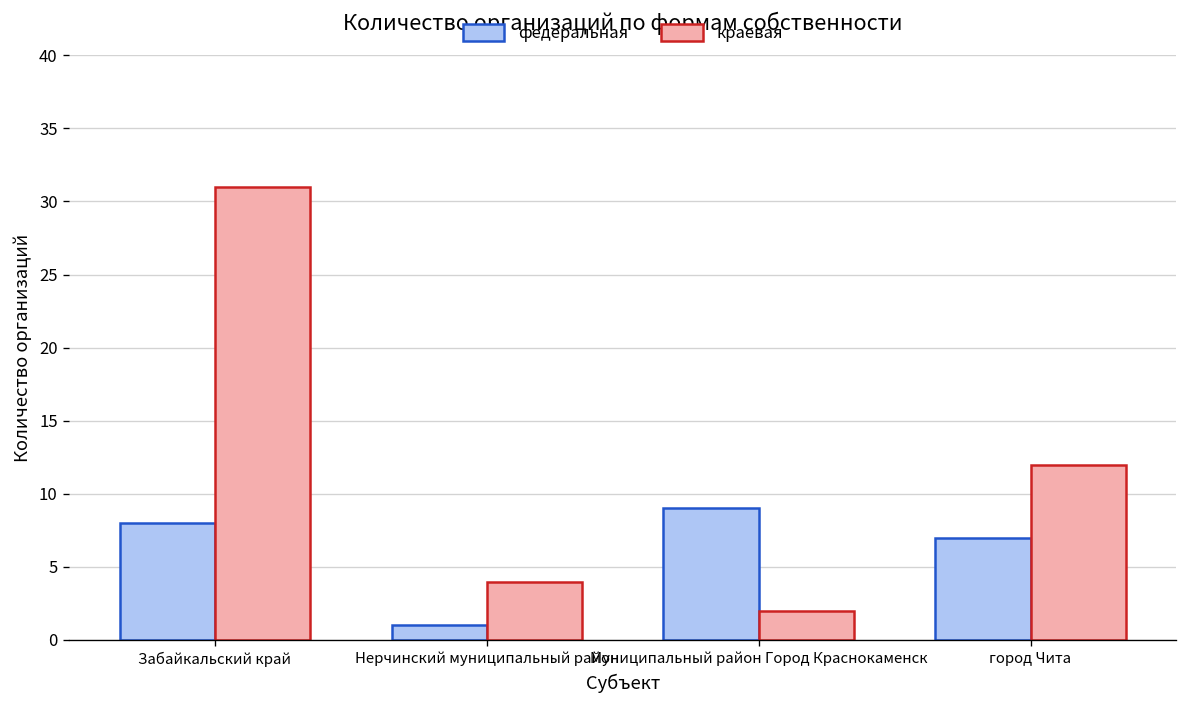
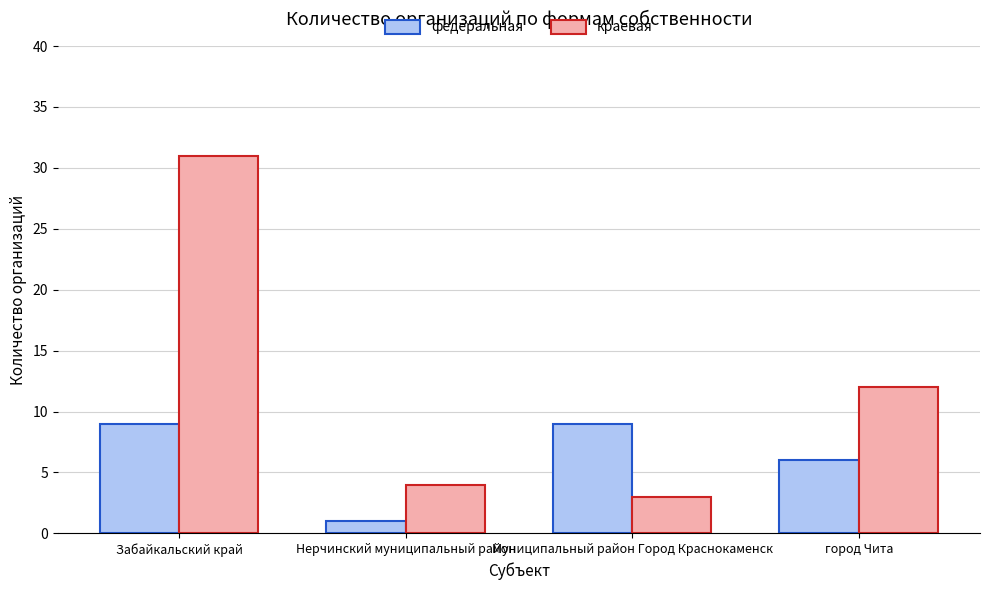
федеральная, Забайкальский край: 8 -> 9
краевая, Муниципальный район Город Краснокаменск: 2 -> 3
федеральная, город Чита: 7 -> 6
